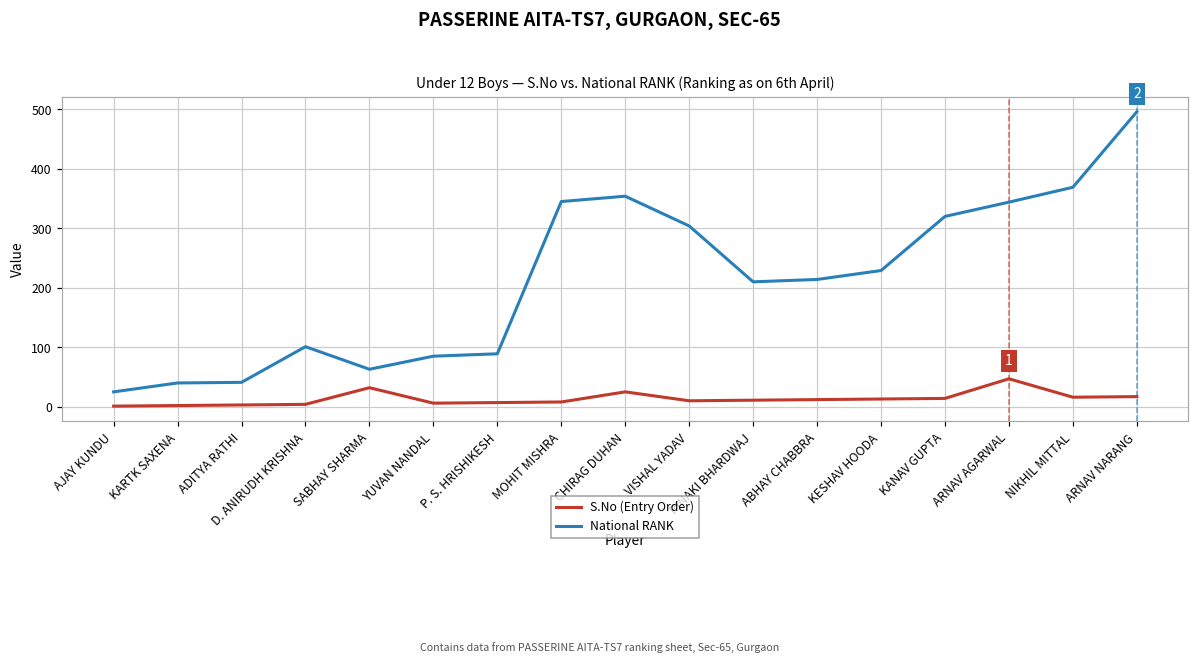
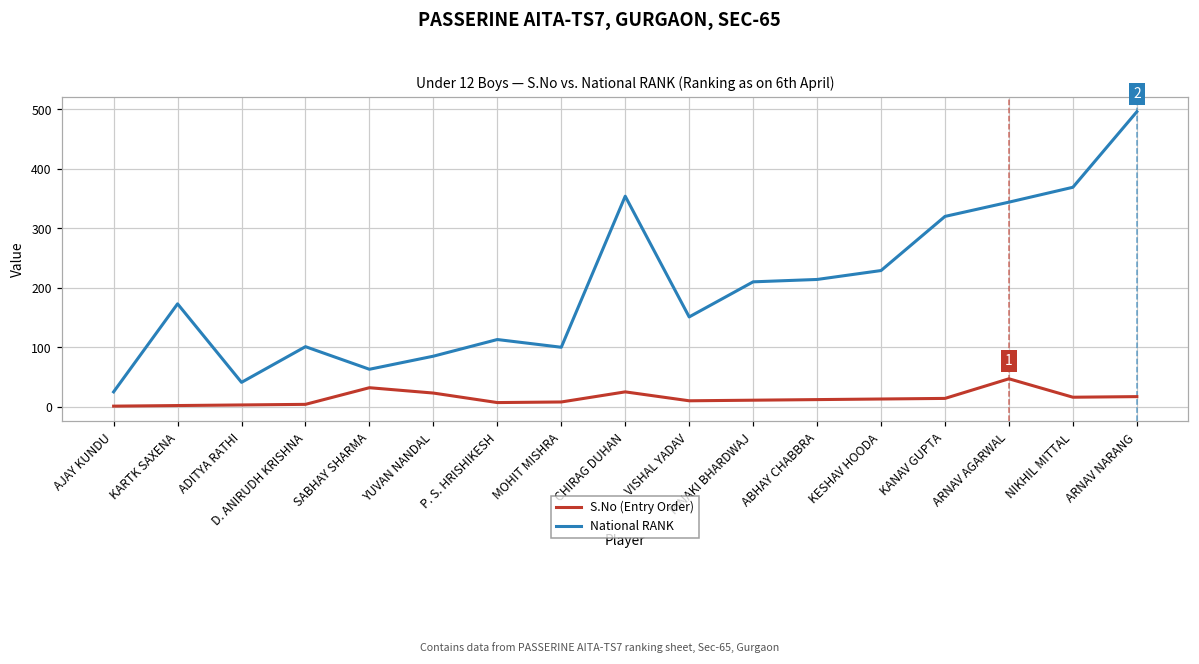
National RANK, KARTK SAXENA: 40 -> 170
S.No (Entry Order), YUVAN NANDAL: 10 -> 20
National RANK, P. S. HRISHIKESH: 90 -> 110
National RANK, MOHIT MISHRA: 350 -> 100
National RANK, VISHAL YADAV: 300 -> 150
